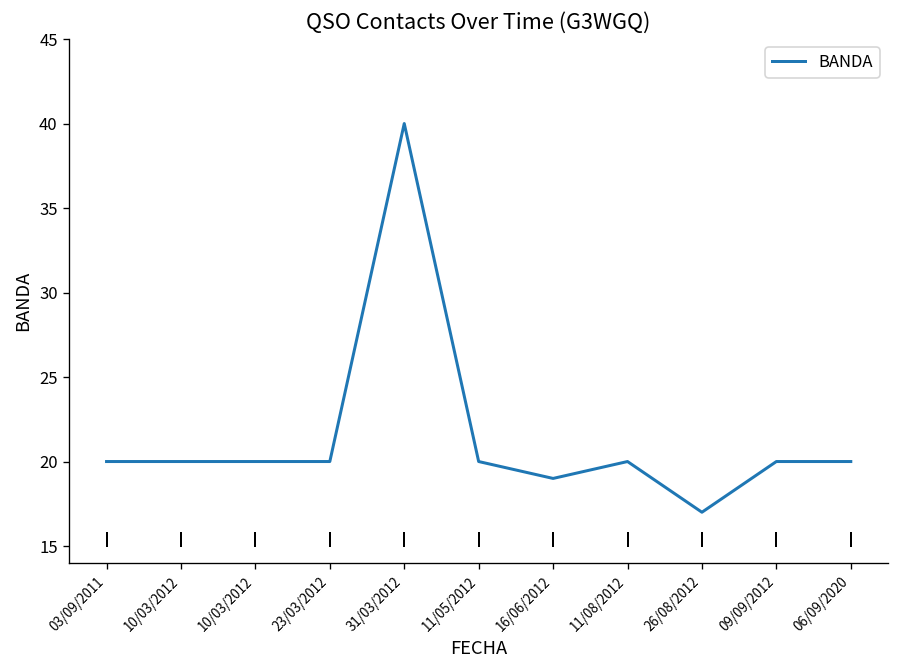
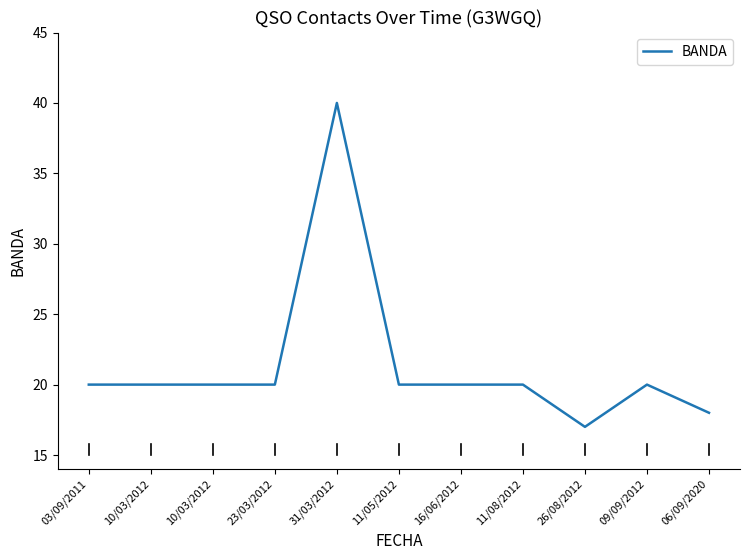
BANDA, 16/06/2012: 19 -> 20
BANDA, 06/09/2020: 20 -> 18
